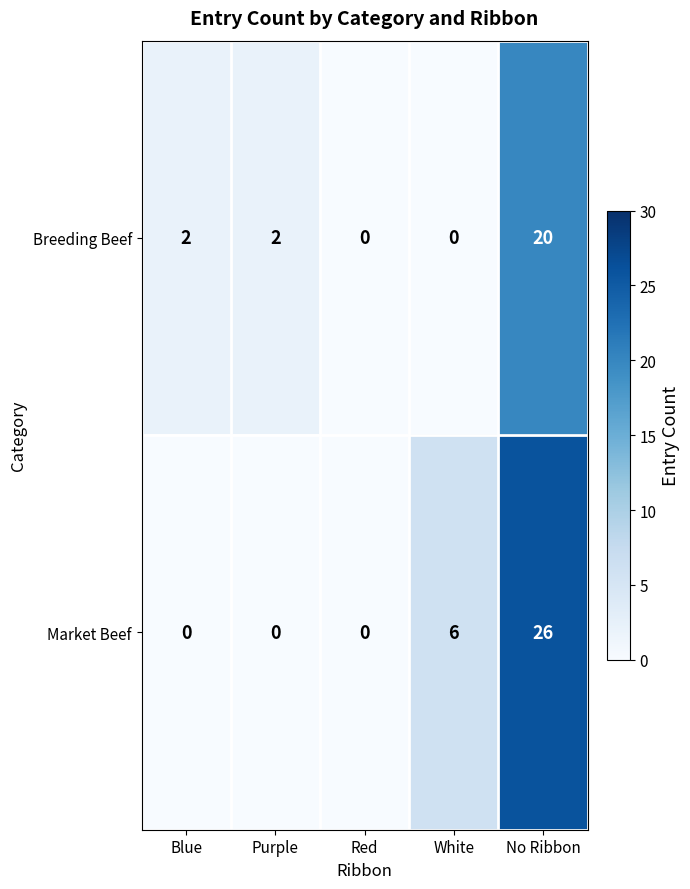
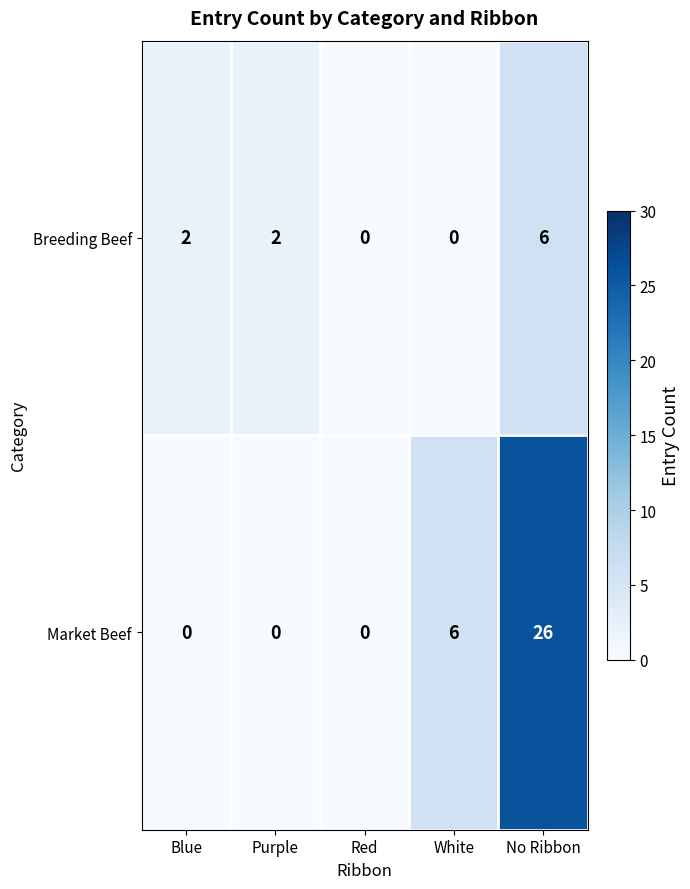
Breeding Beef, No Ribbon: 20 -> 6
